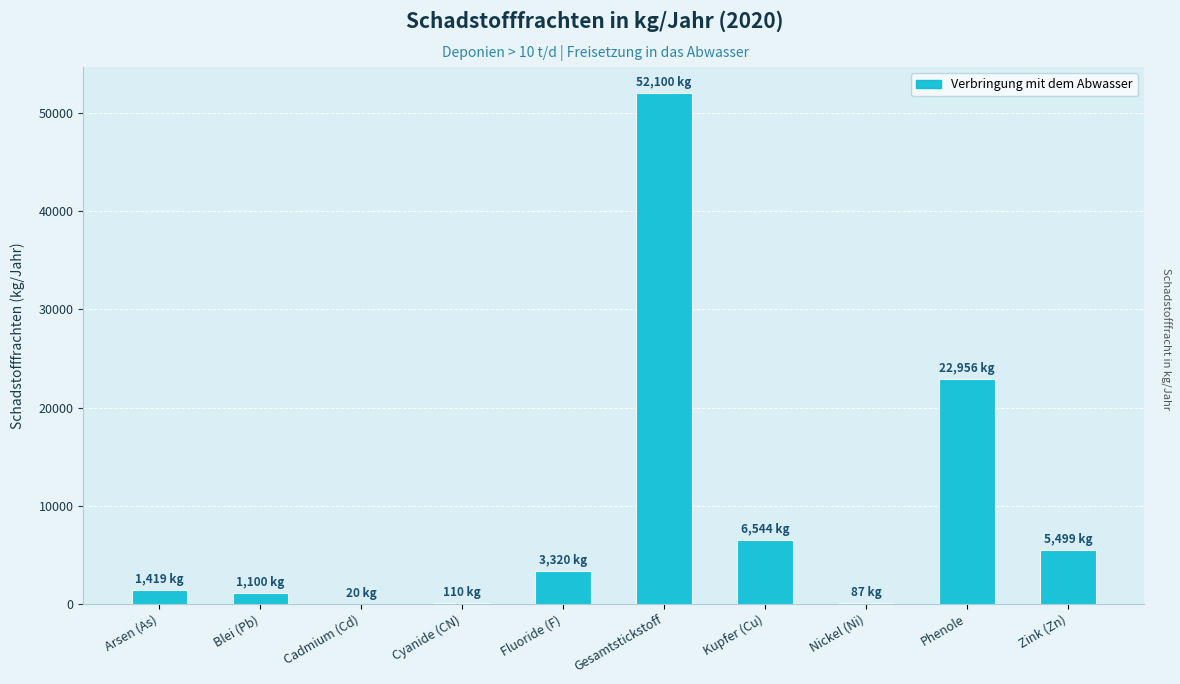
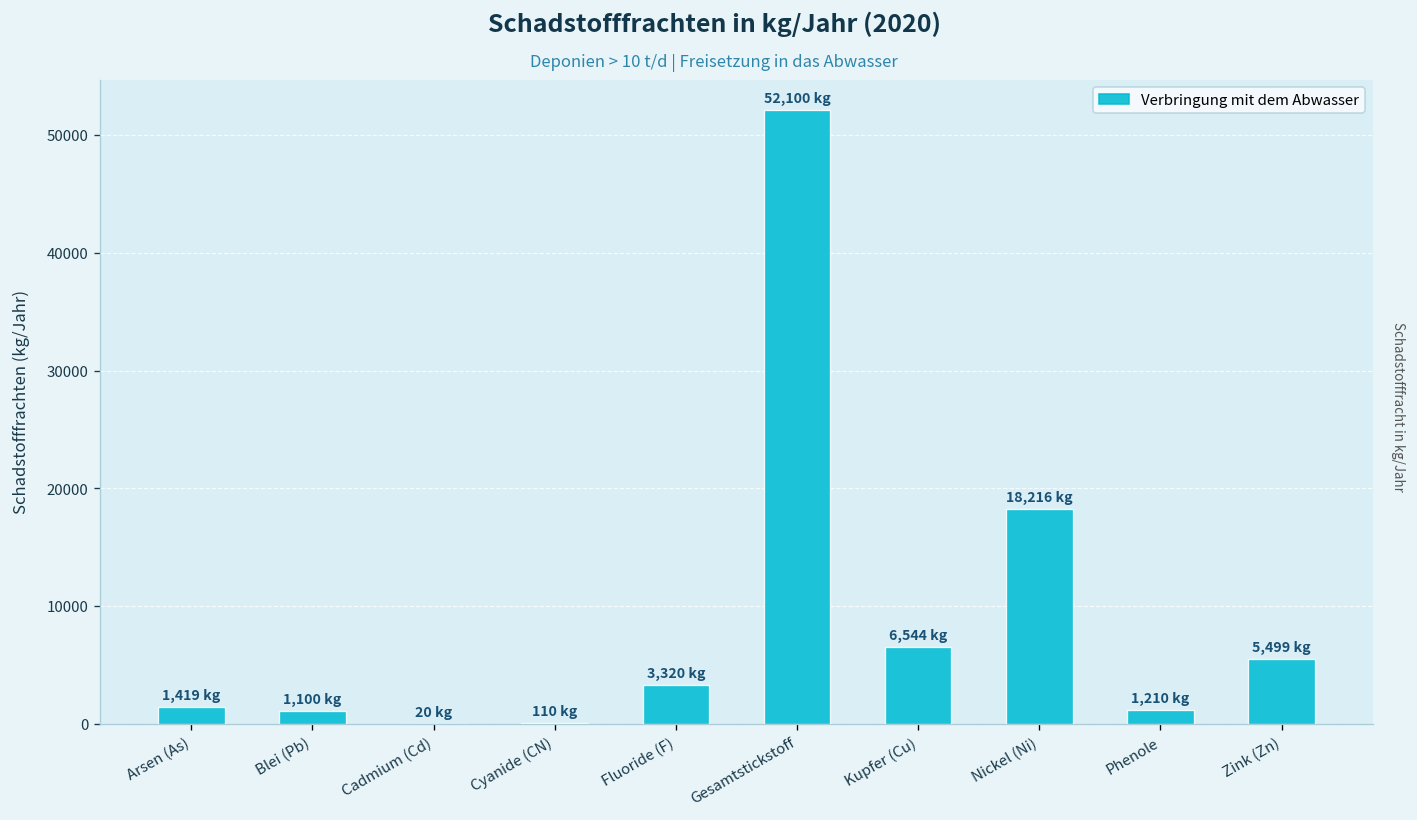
Nickel (Ni): 87 -> 18,216
Phenole: 22,956 -> 1,210
